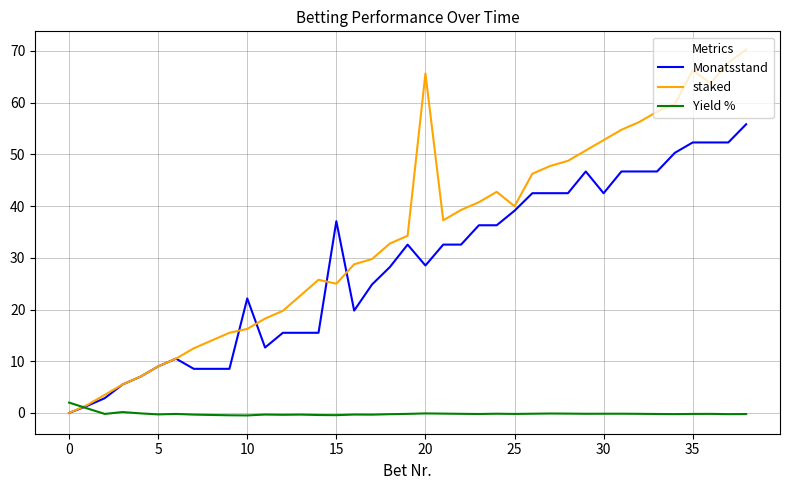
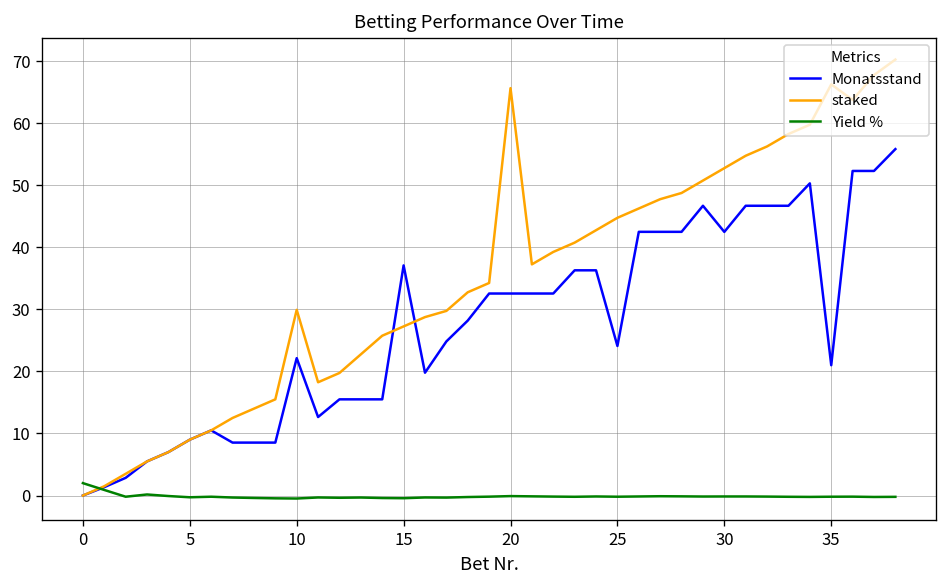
staked, 10: 16 -> 30
staked, 15: 25 -> 27
Monatsstand, 20: 29 -> 33
Monatsstand, 25: 39 -> 24
staked, 25: 40 -> 45
Monatsstand, 35: 52 -> 21
